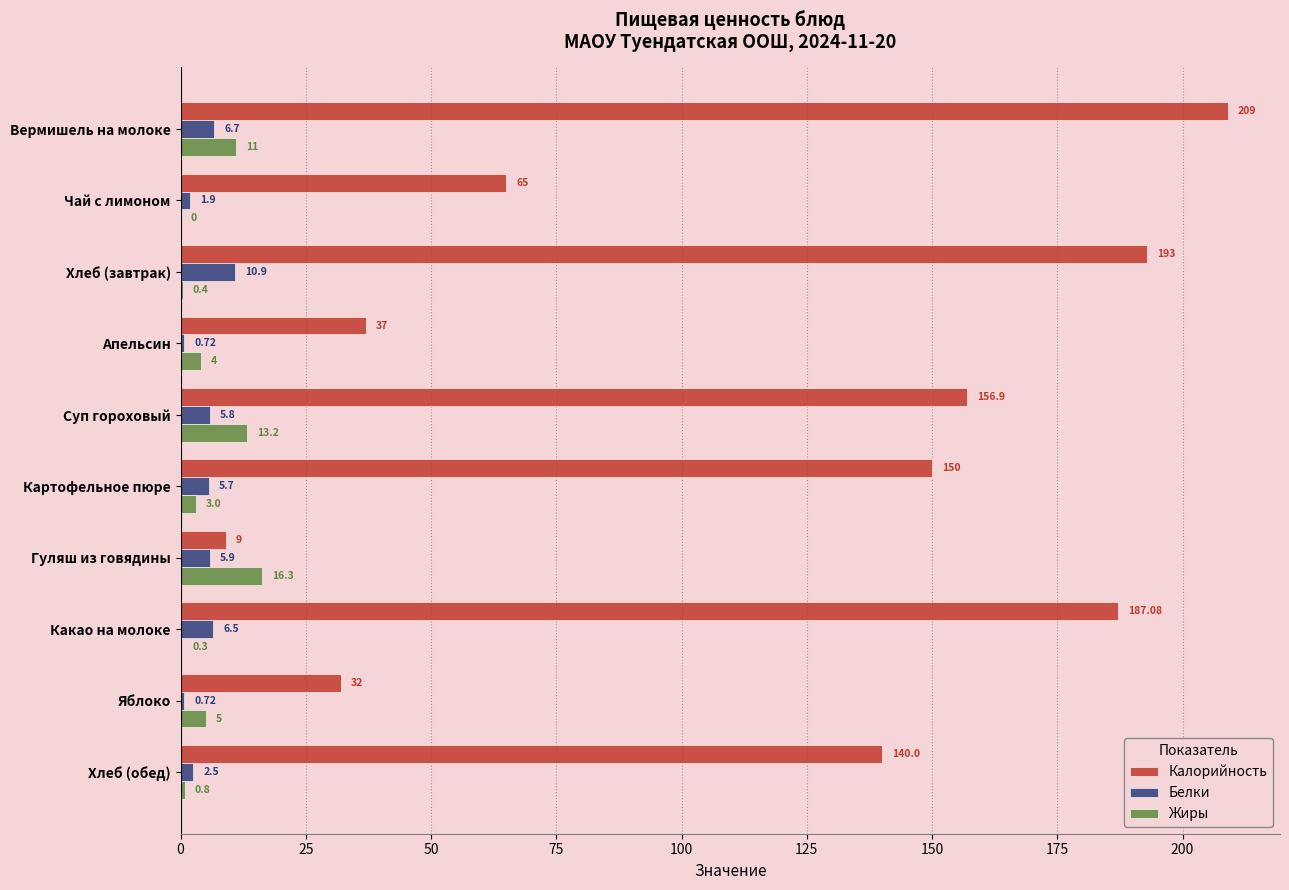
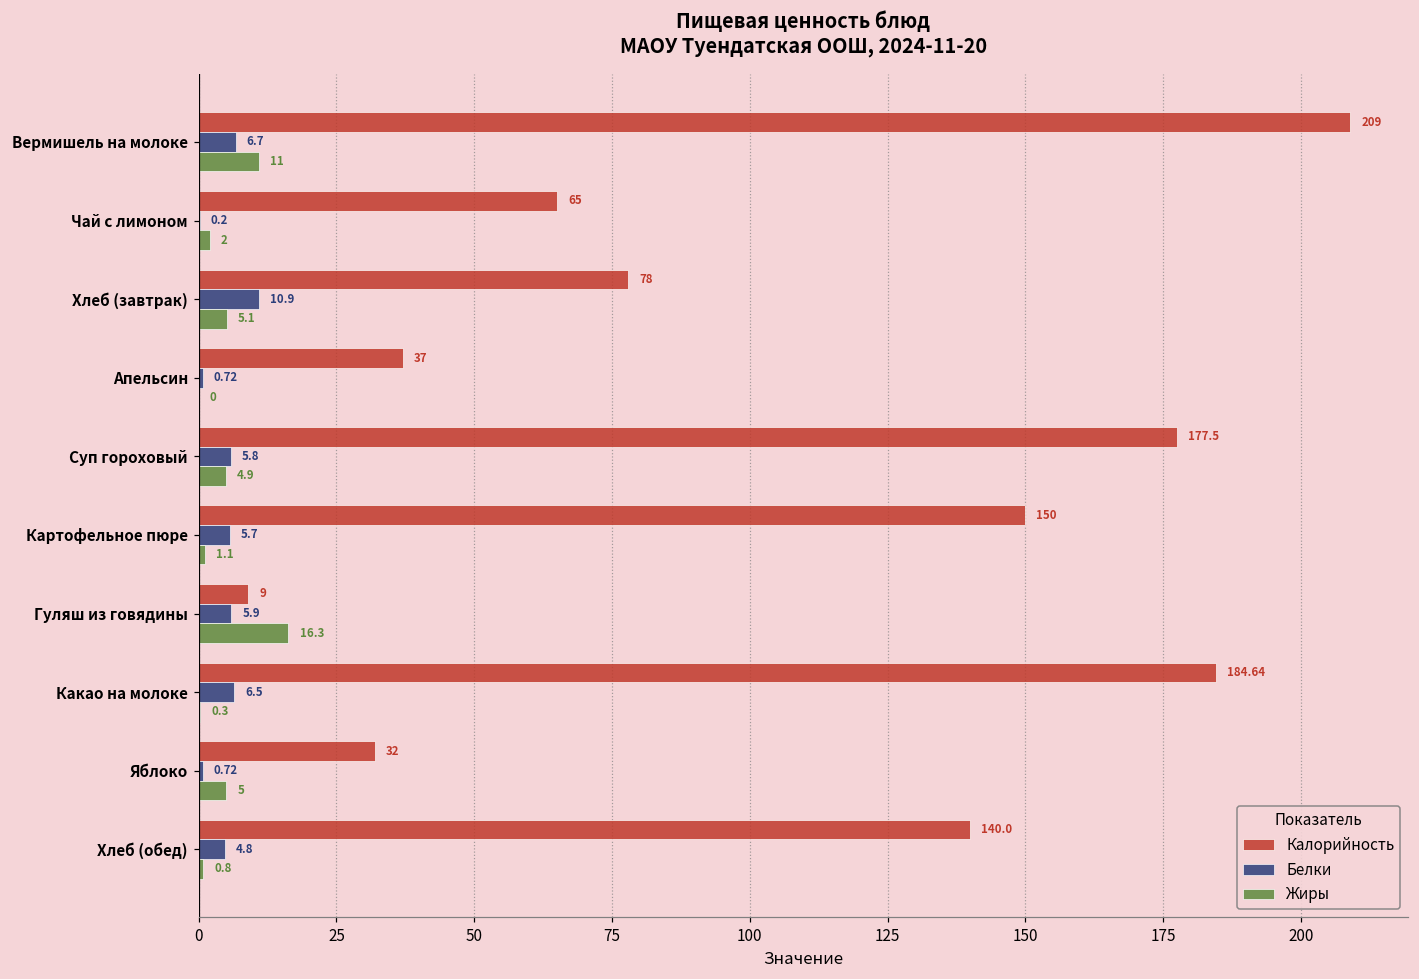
Белки, Чай с лимоном: 1.9 -> 0.2
Жиры, Чай с лимоном: 0 -> 2
Калорийность, Хлеб (завтрак): 193 -> 78
Жиры, Хлеб (завтрак): 0.4 -> 5.1
Жиры, Апельсин: 4 -> 0
Калорийность, Суп гороховый: 156.9 -> 177.5
Жиры, Суп гороховый: 13.2 -> 4.9
Жиры, Картофельное пюре: 3.0 -> 1.1
Калорийность, Какао на молоке: 187.08 -> 184.64
Белки, Хлеб (обед): 2.5 -> 4.8
